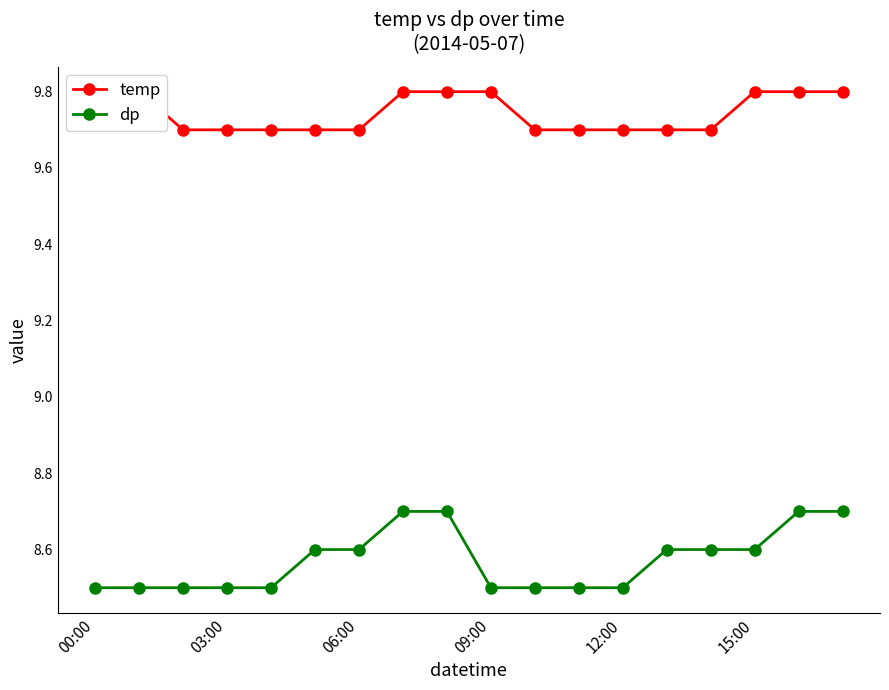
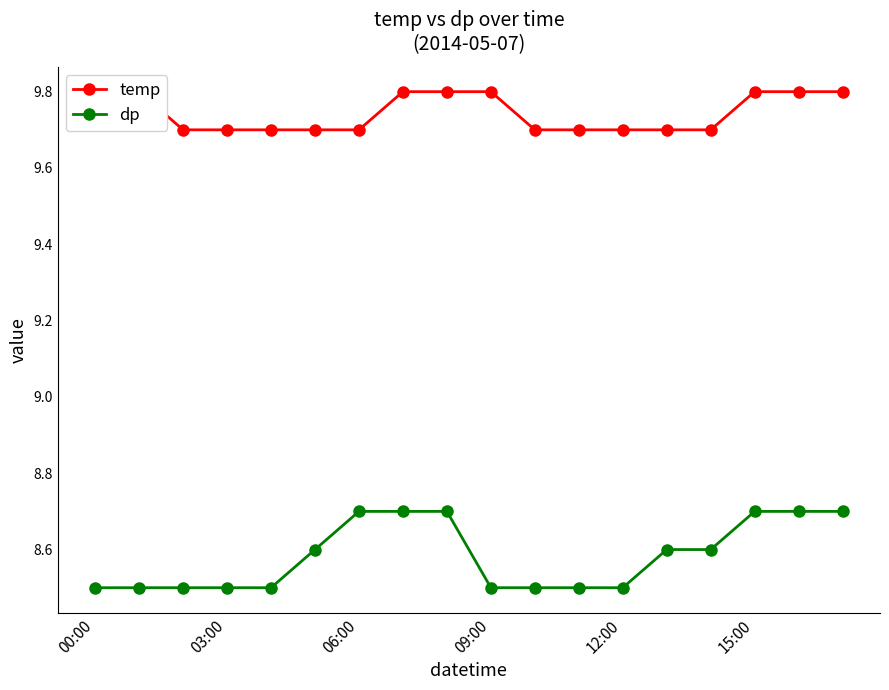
dp, 06:00: 8.6 -> 8.7
dp, 15:00: 8.6 -> 8.7
